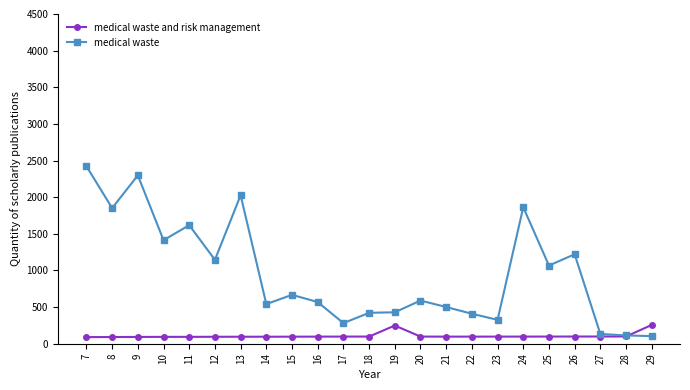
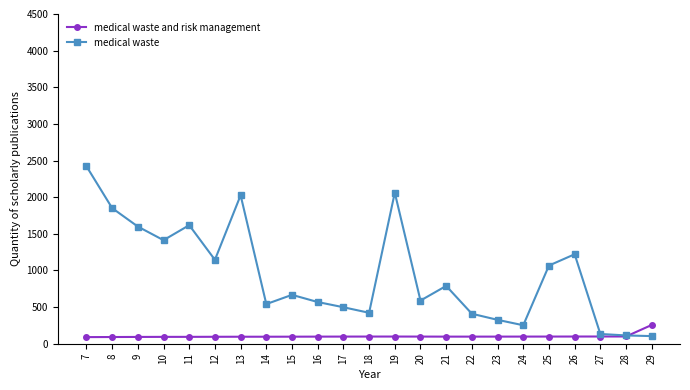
medical waste, 9: 2300 -> 1600
medical waste, 17: 300 -> 500
medical waste and risk management, 19: 200 -> 100
medical waste, 19: 400 -> 2100
medical waste, 21: 500 -> 800
medical waste, 24: 1900 -> 300
